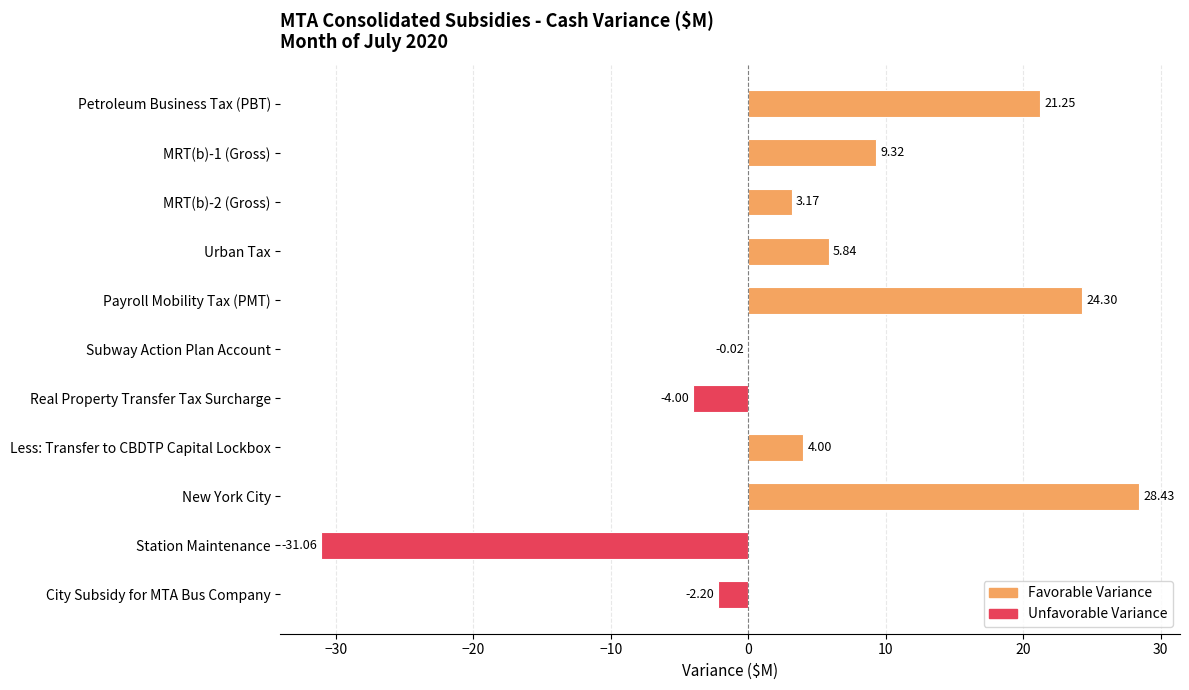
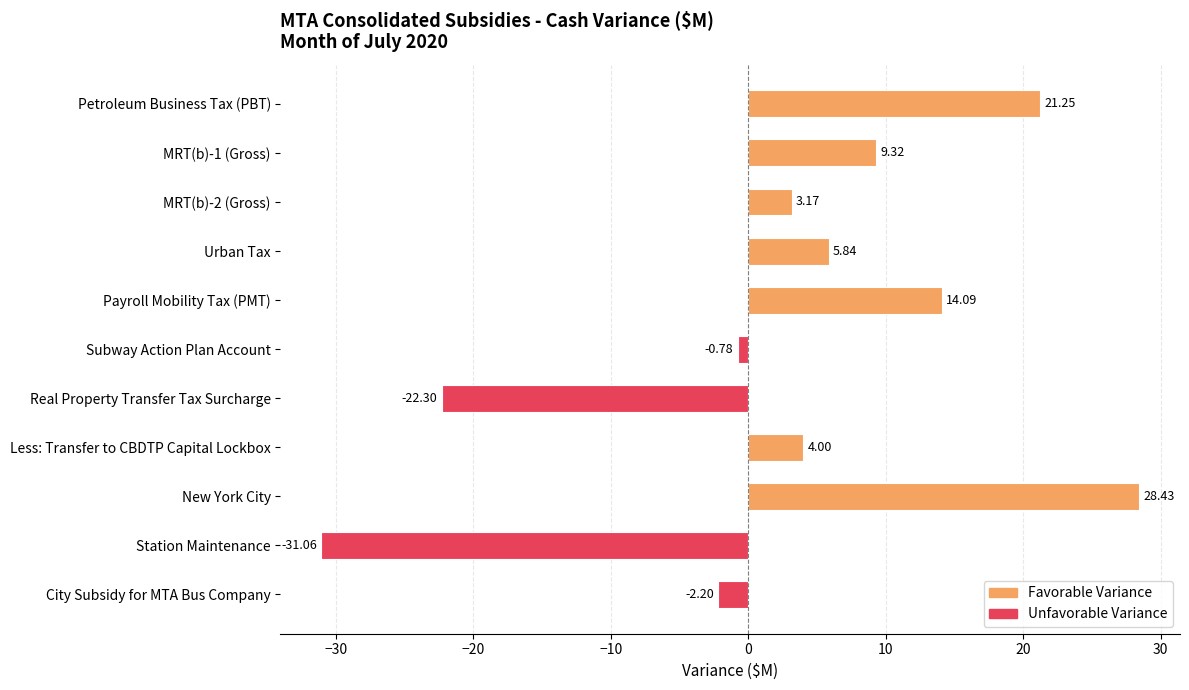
Payroll Mobility Tax (PMT): 24.30 -> 14.09
Subway Action Plan Account: -0.02 -> -0.78
Real Property Transfer Tax Surcharge: -4.00 -> -22.30
